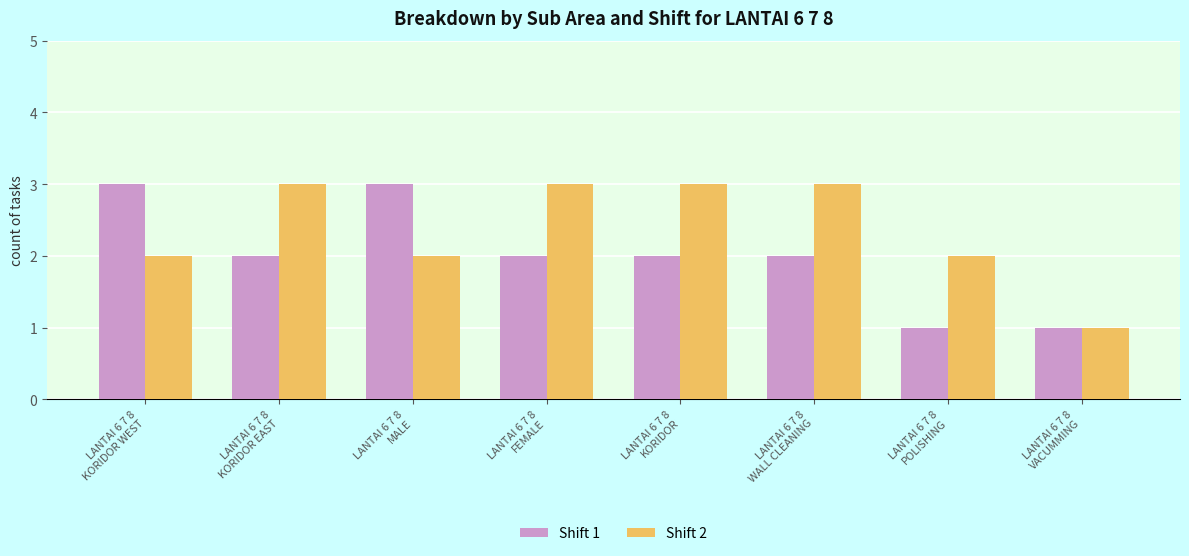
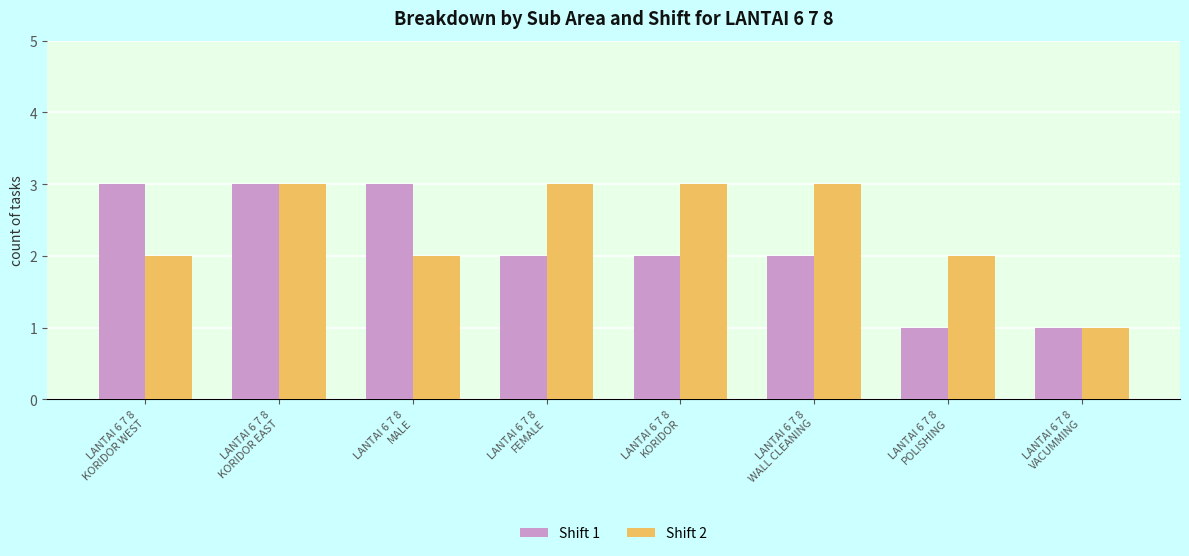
Shift 1, LANTAI 6 7 8 KORIDOR EAST: 2 -> 3
